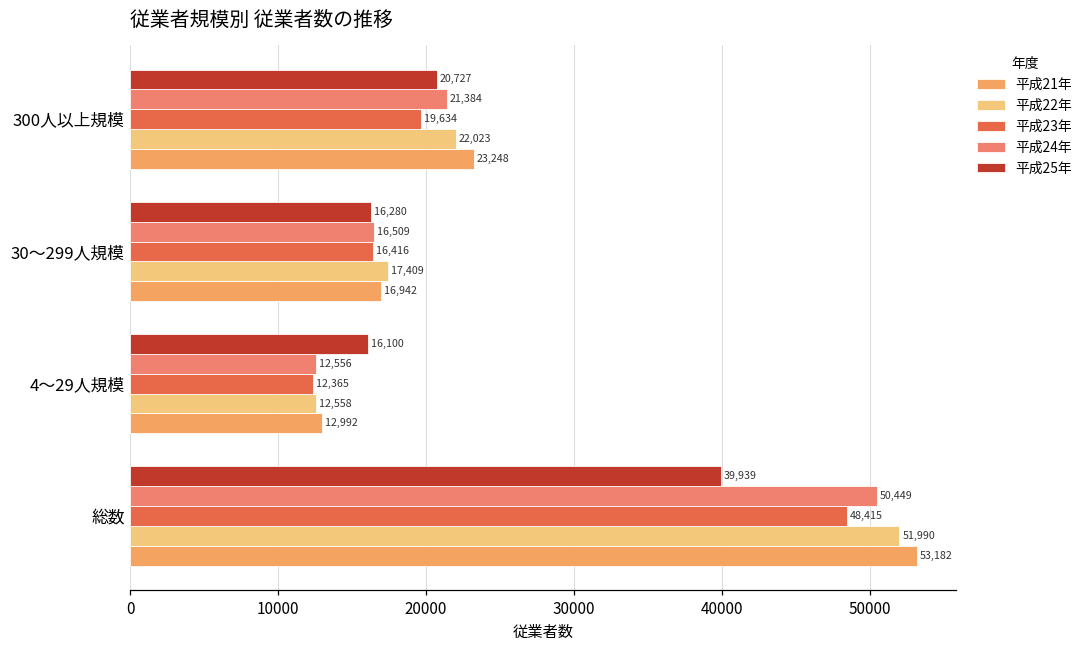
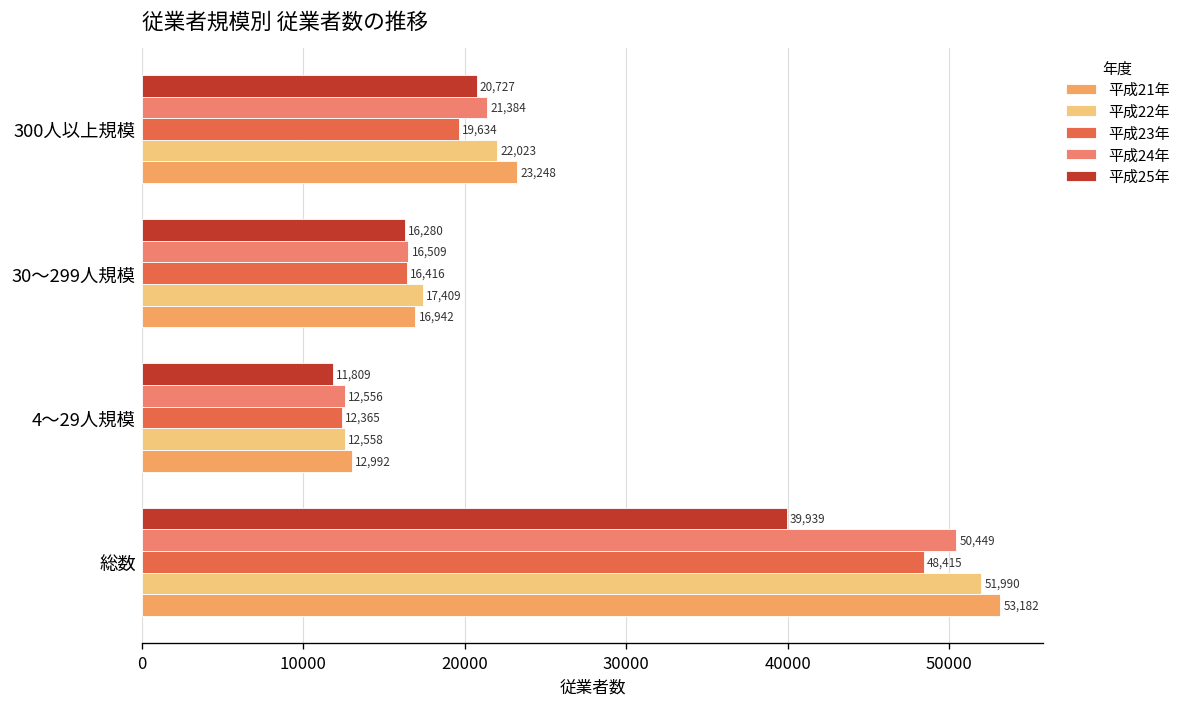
平成25年, 4～29人規模: 16,100 -> 11,809
